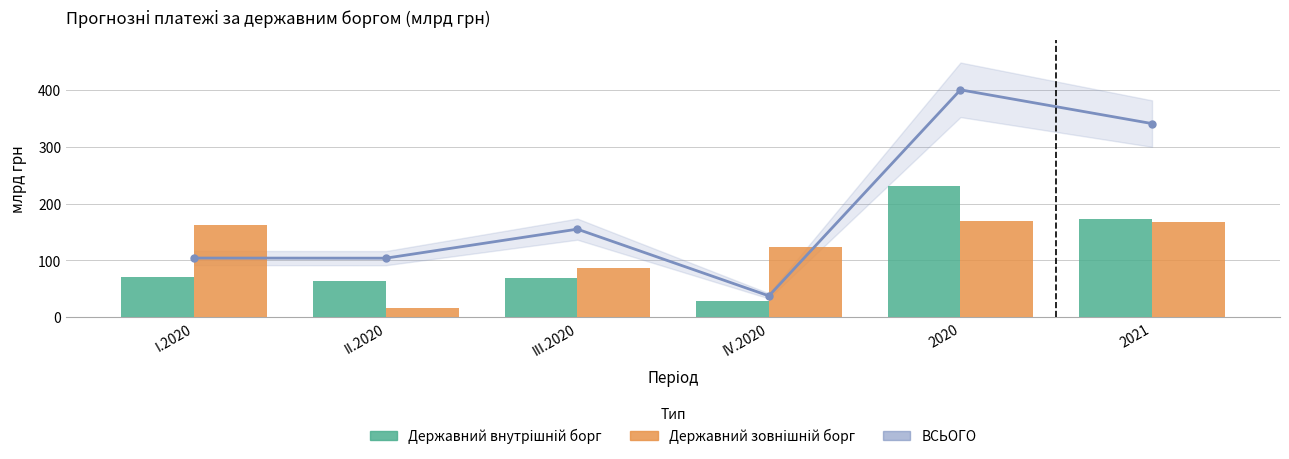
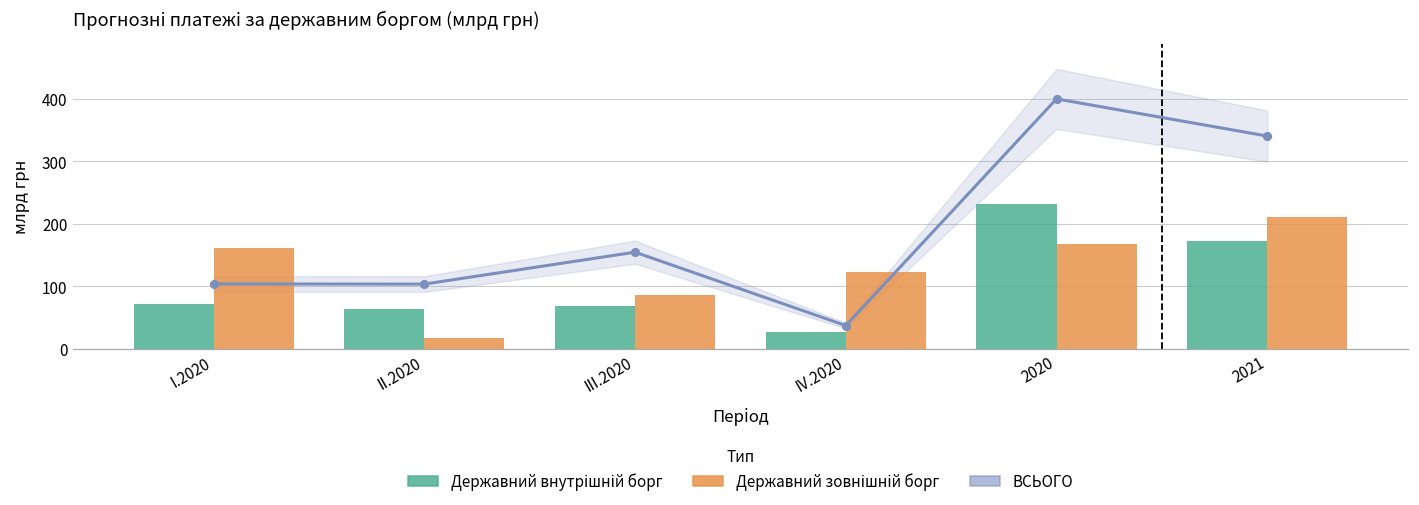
Державний зовнішній борг, 2021: 170 -> 210
